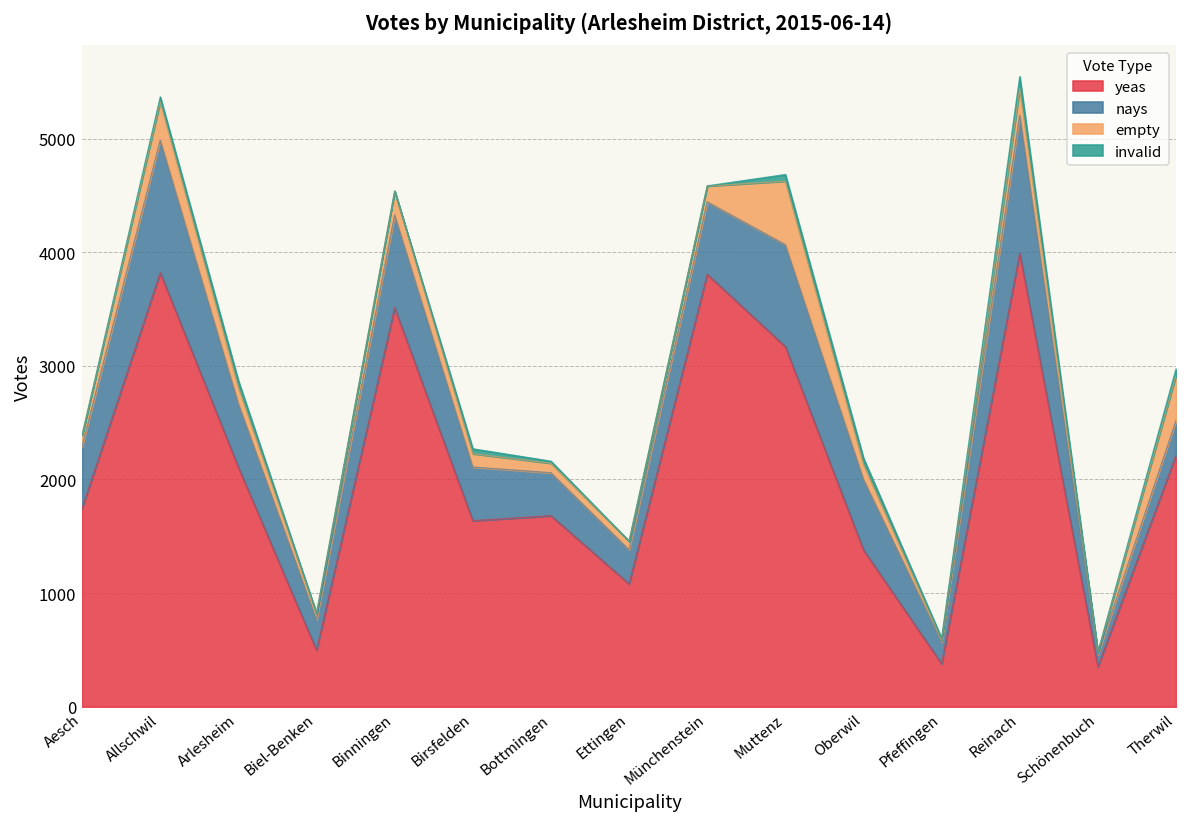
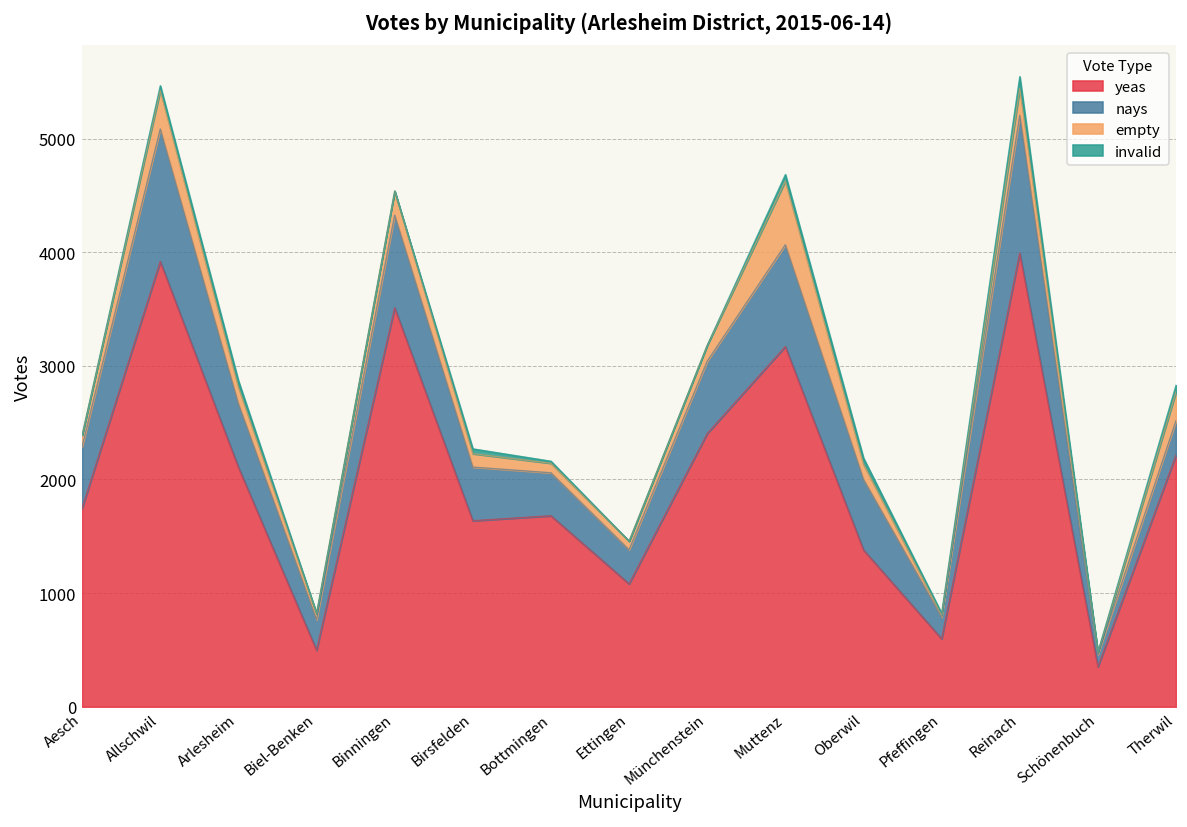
yeas, Allschwil: 3800 -> 3900
yeas, Münchenstein: 3800 -> 2400
yeas, Pfeffingen: 400 -> 600
empty, Therwil: 400 -> 300
